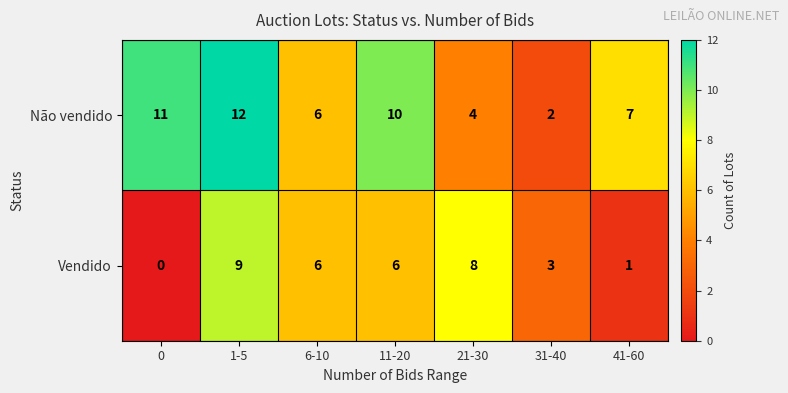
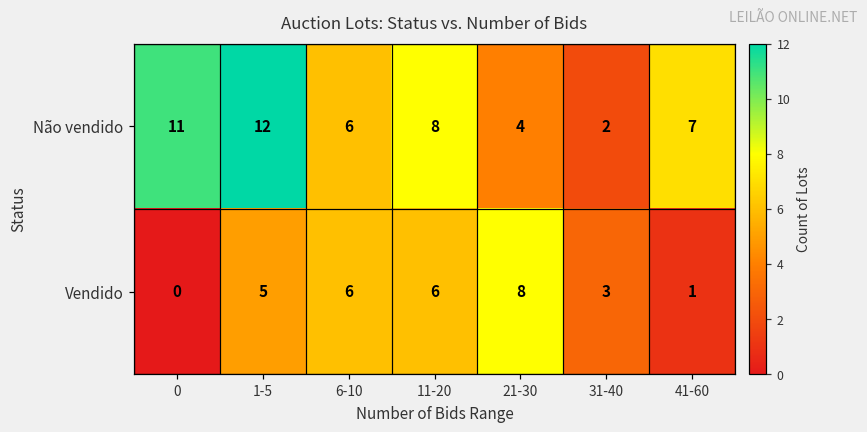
Não vendido, 11-20: 10 -> 8
Vendido, 1-5: 9 -> 5
